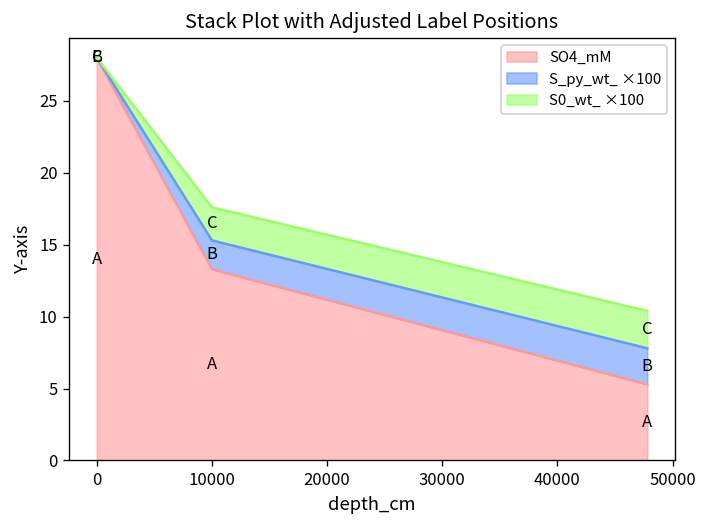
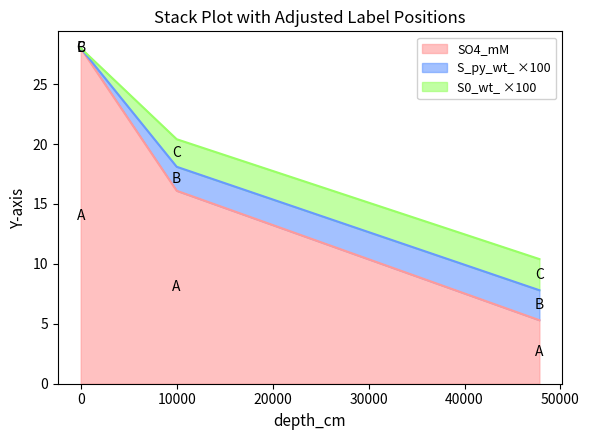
SO4_mM, 10000: 13.3 -> 16.1
